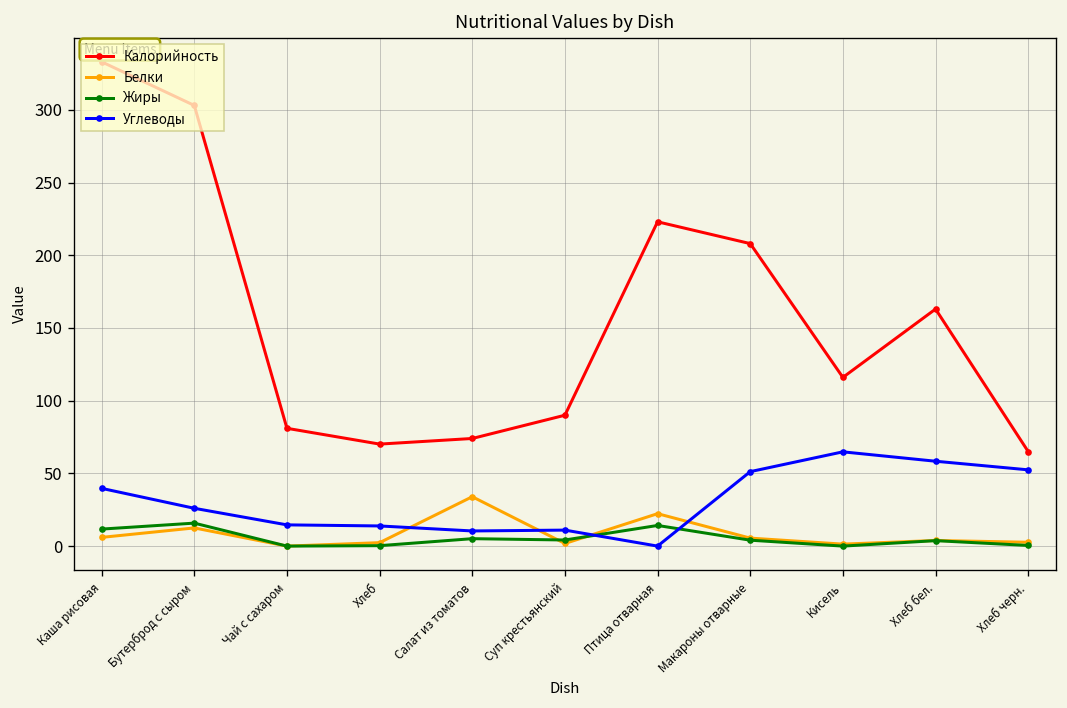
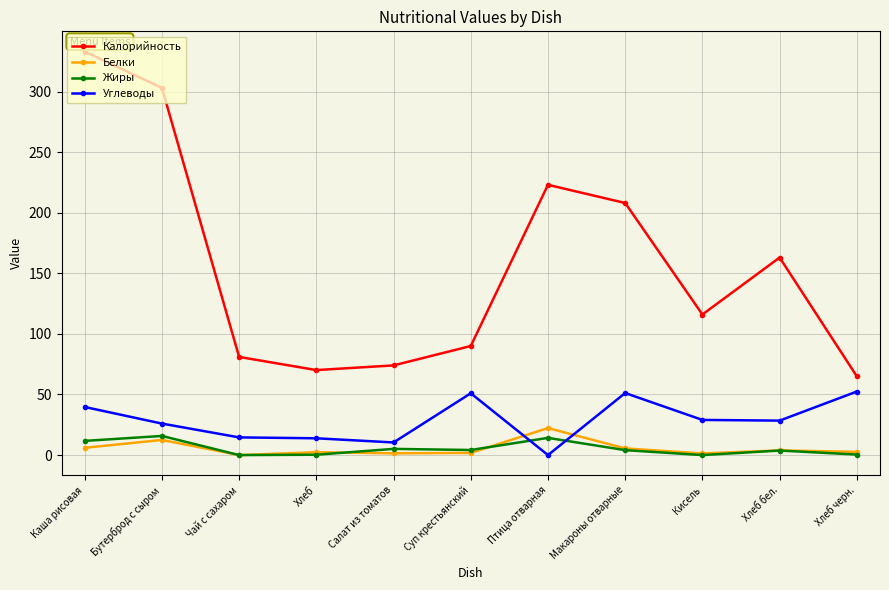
Белки, Салат из томатов: 34 -> 1
Углеводы, Суп крестьянский: 11 -> 51
Углеводы, Кисель: 65 -> 29
Углеводы, Хлеб бел.: 58 -> 28
